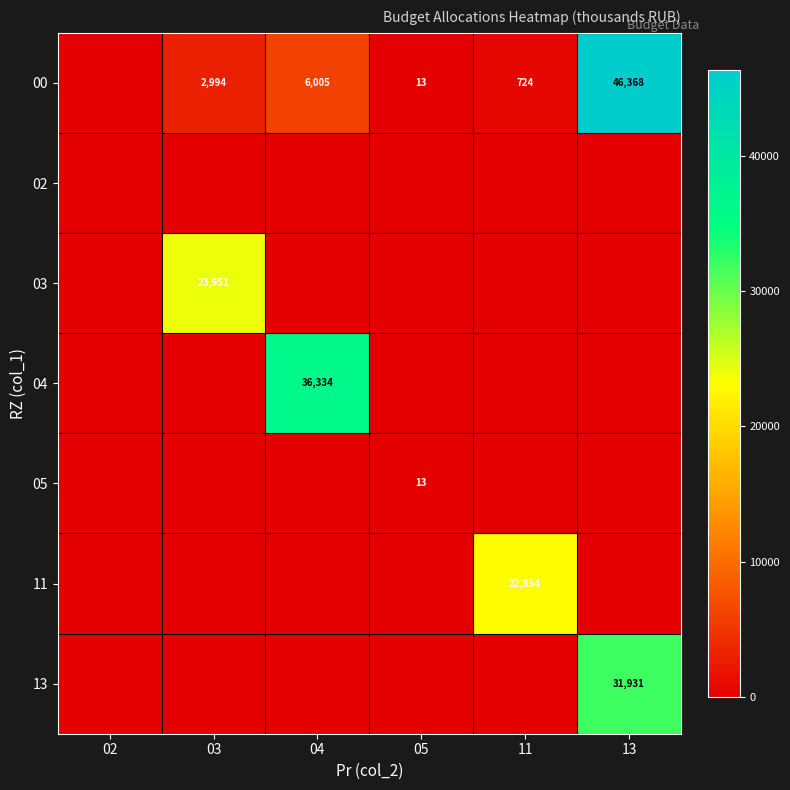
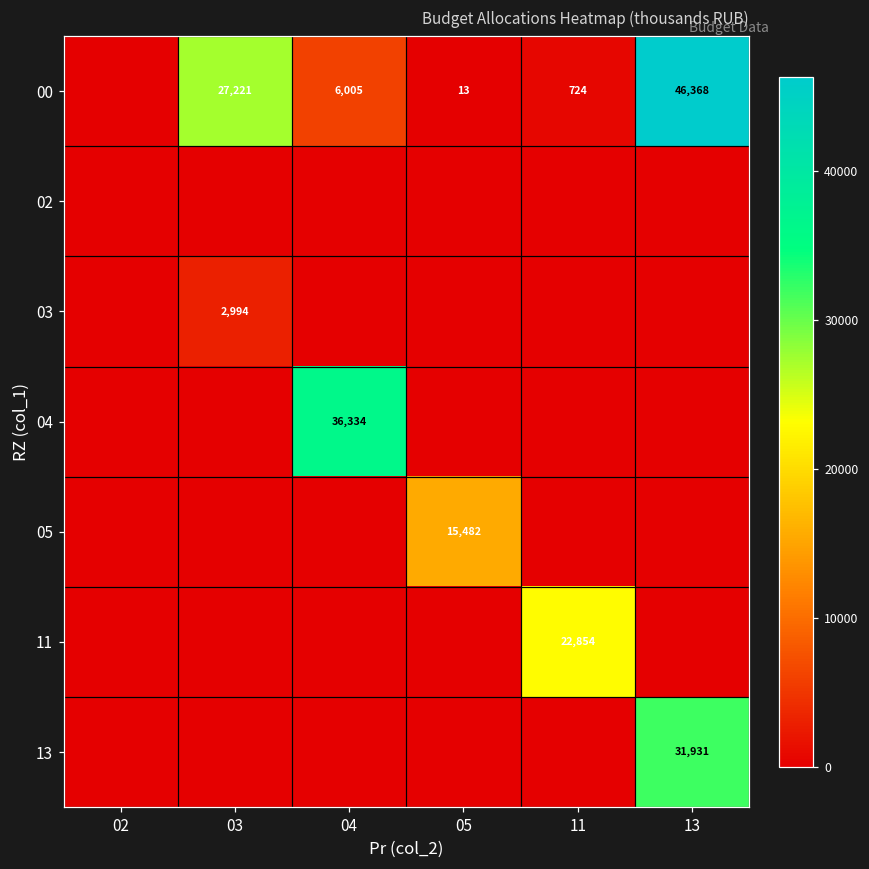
00, 03: 2,994 -> 27,221
03, 03: 23,951 -> 2,994
05, 05: 13 -> 15,482
